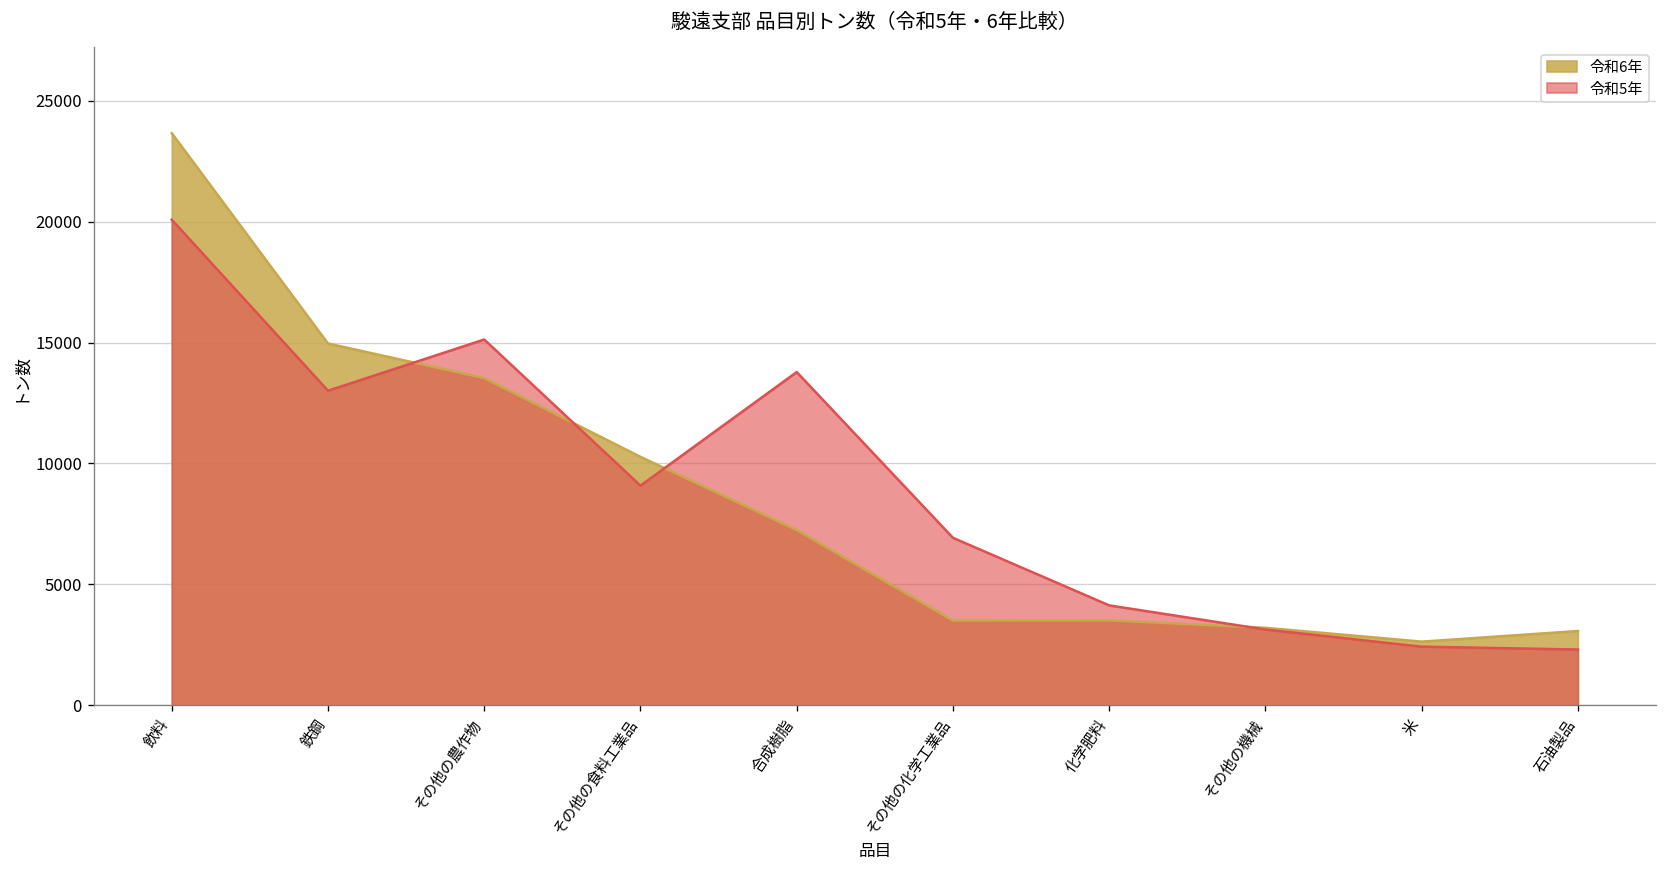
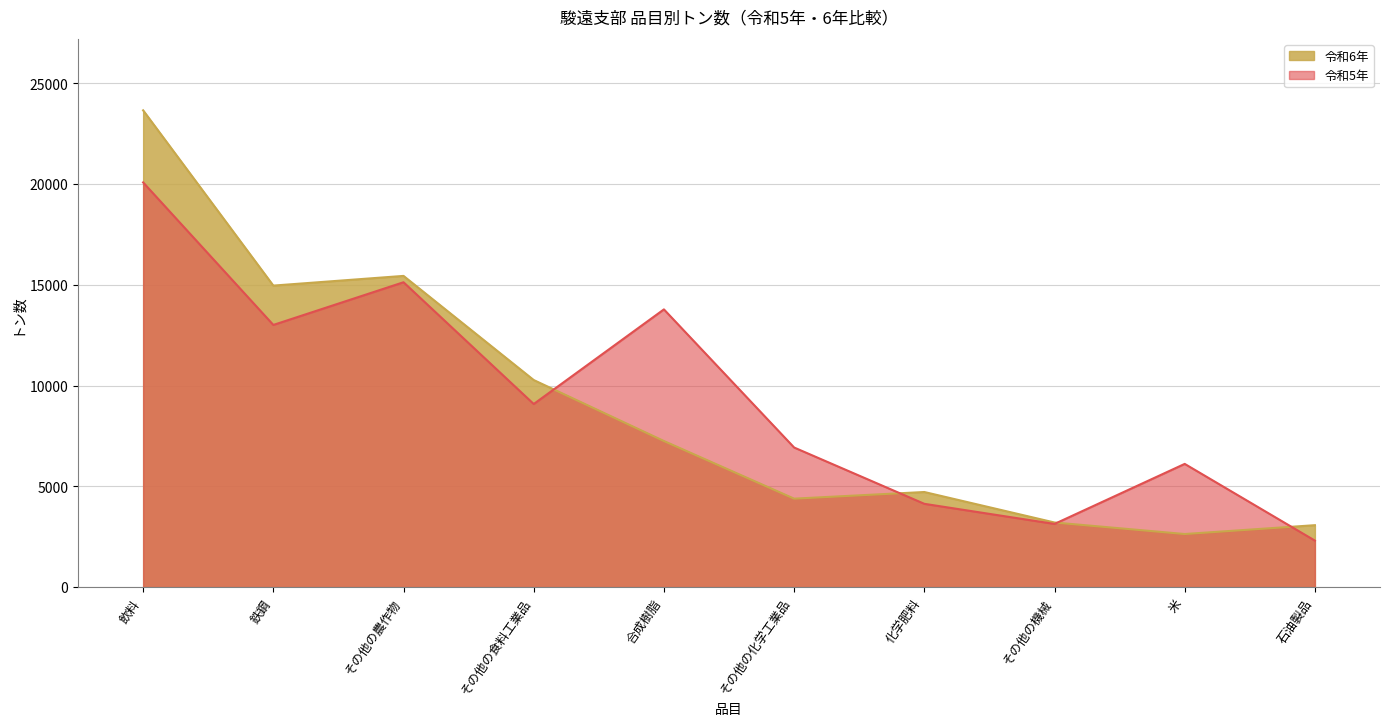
令和6年, その他の農作物: 13500 -> 15400
令和6年, その他の化学工業品: 3500 -> 4400
令和6年, 化学肥料: 3500 -> 4700
令和5年, 米: 2400 -> 6100
